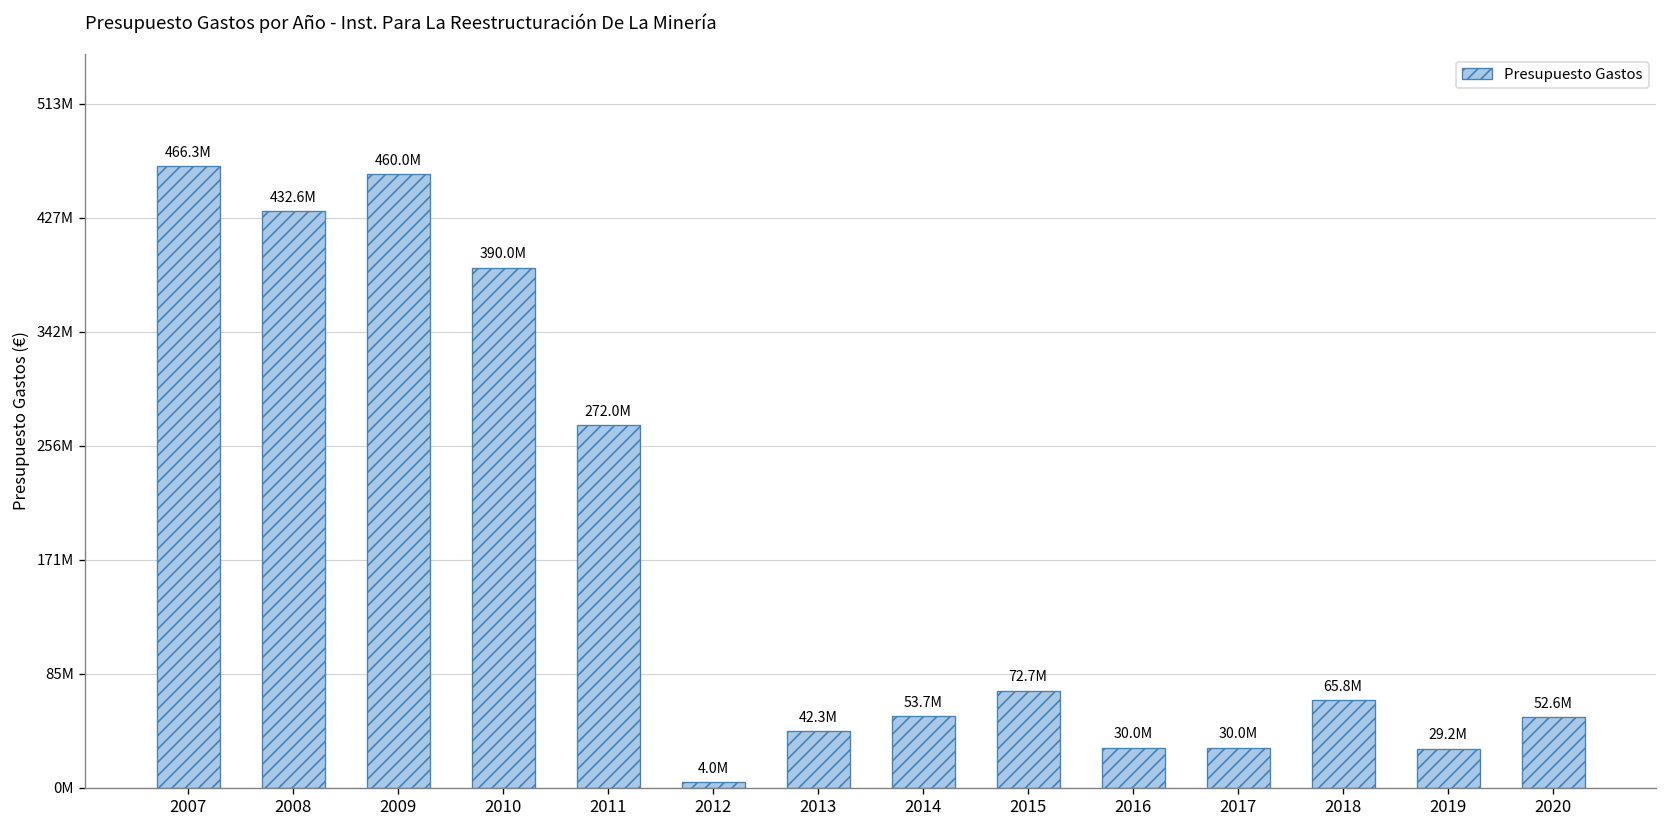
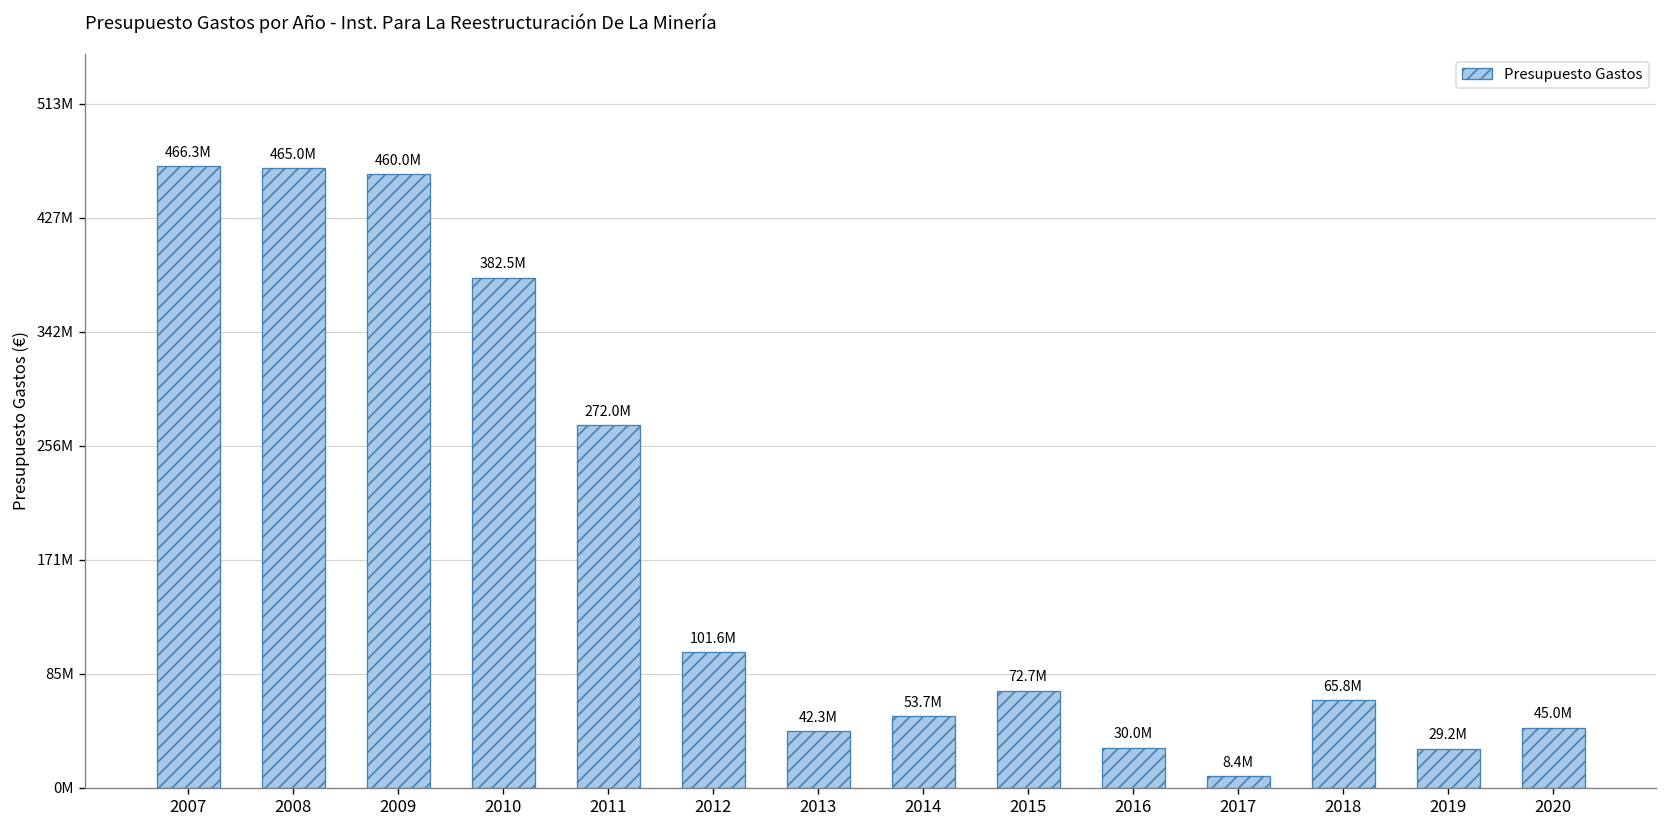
2008: 432.6M -> 465.0M
2010: 390.0M -> 382.5M
2012: 4.0M -> 101.6M
2017: 30.0M -> 8.4M
2020: 52.6M -> 45.0M
